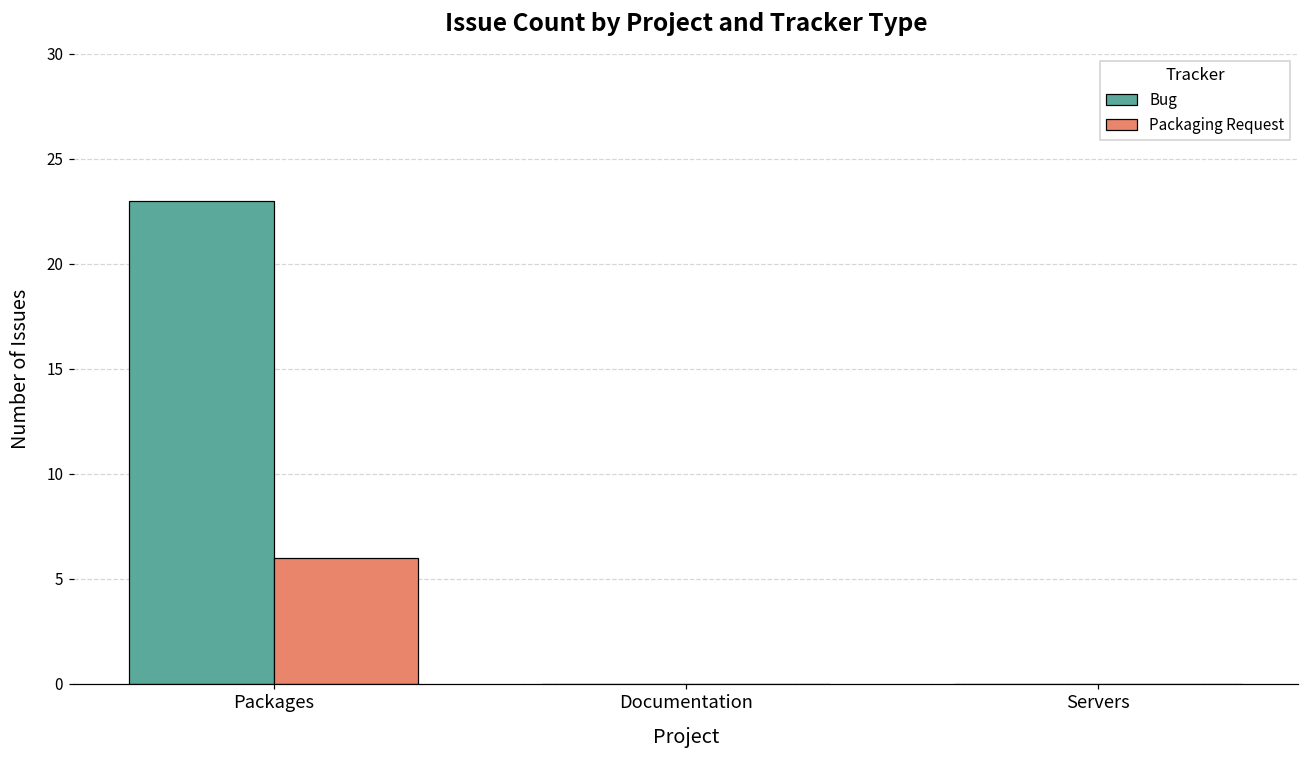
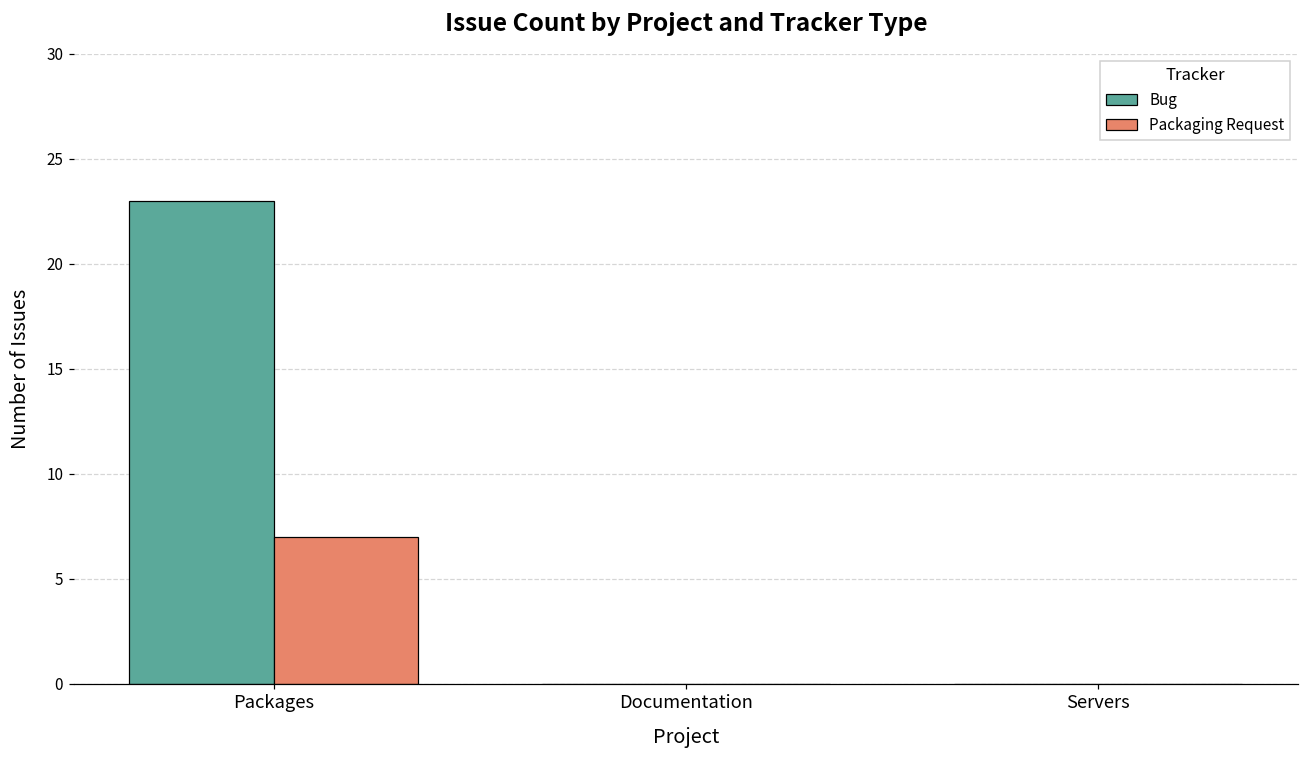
Packaging Request, Packages: 6 -> 7
